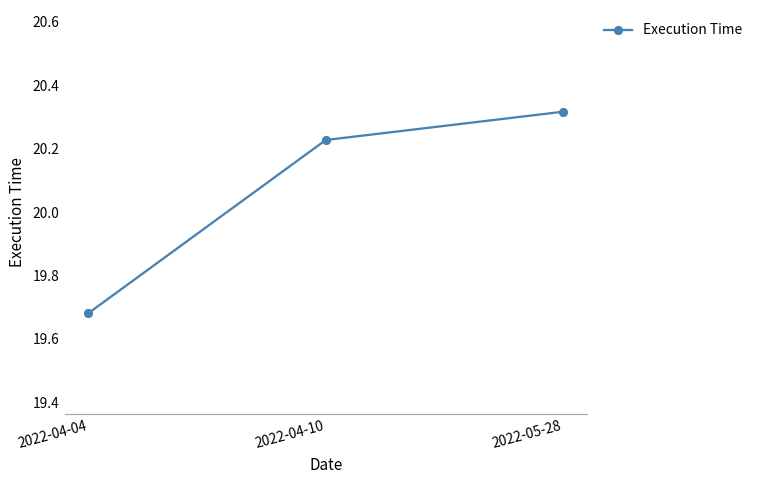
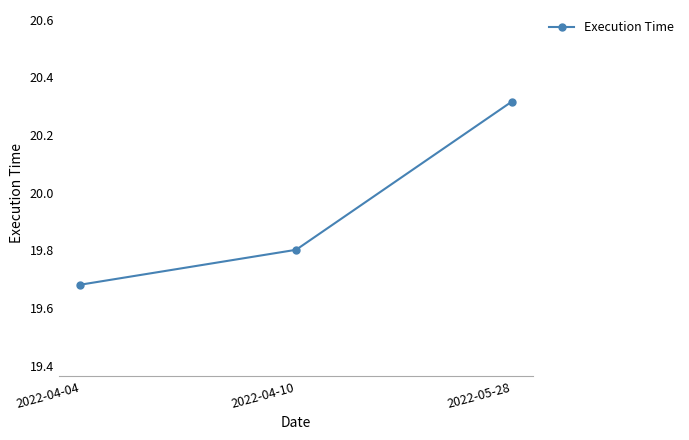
2022-04-10: 20.23 -> 19.80
